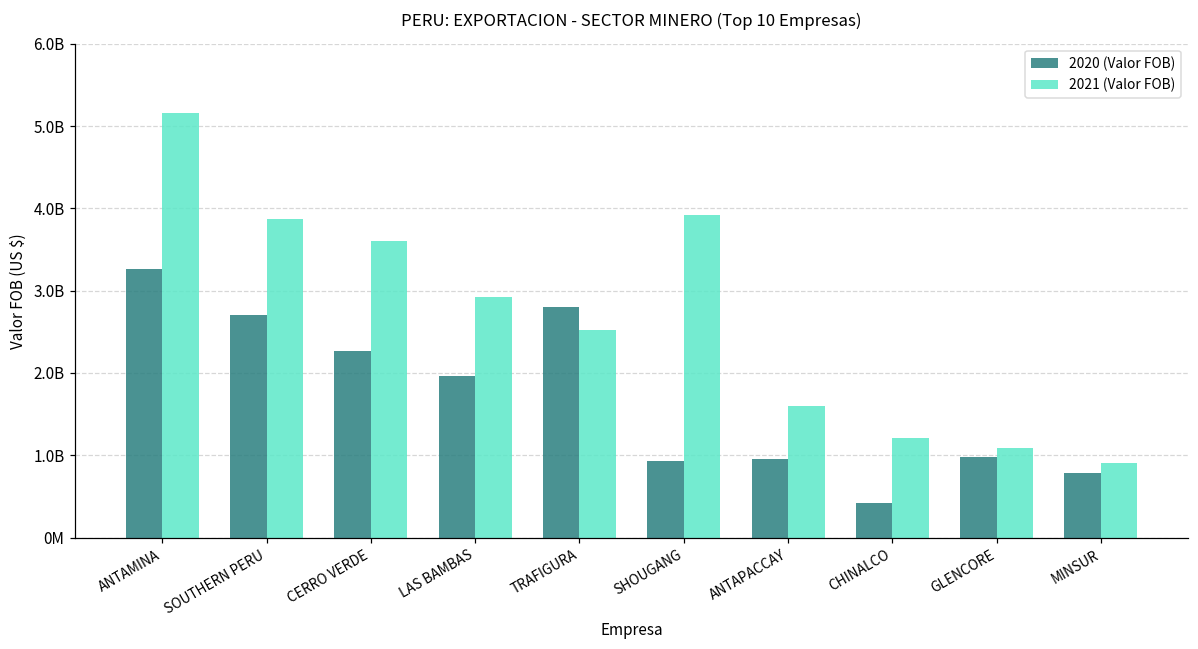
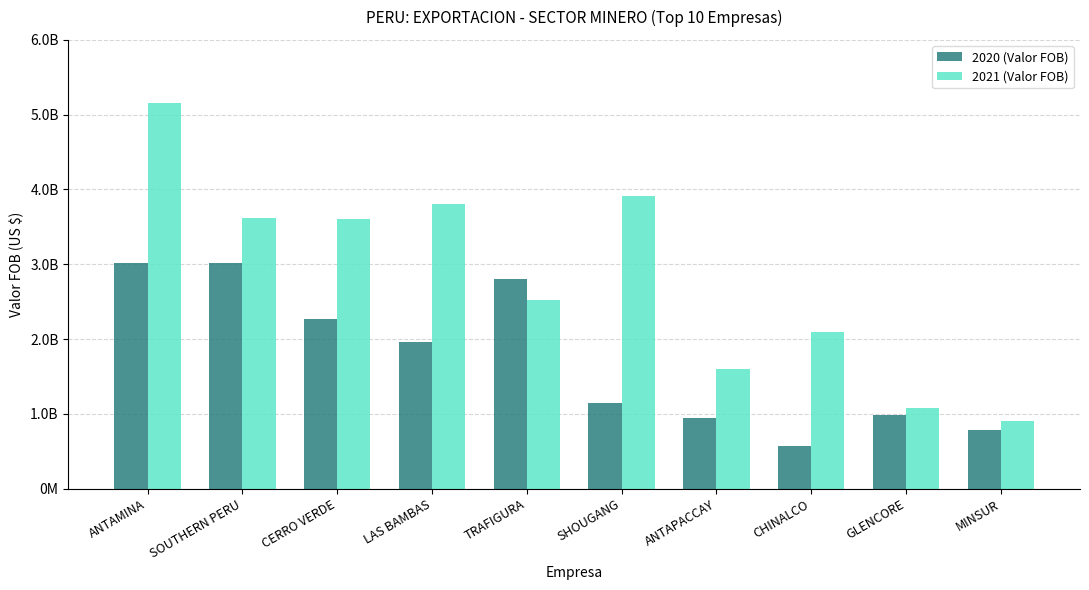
2020 (Valor FOB), ANTAMINA: 3300000000 -> 3000000000
2020 (Valor FOB), SOUTHERN PERU: 2700000000 -> 3000000000
2021 (Valor FOB), SOUTHERN PERU: 3900000000 -> 3600000000
2021 (Valor FOB), LAS BAMBAS: 2900000000 -> 3800000000
2020 (Valor FOB), SHOUGANG: 900000000 -> 1100000000
2020 (Valor FOB), CHINALCO: 400000000 -> 600000000
2021 (Valor FOB), CHINALCO: 1200000000 -> 2100000000
